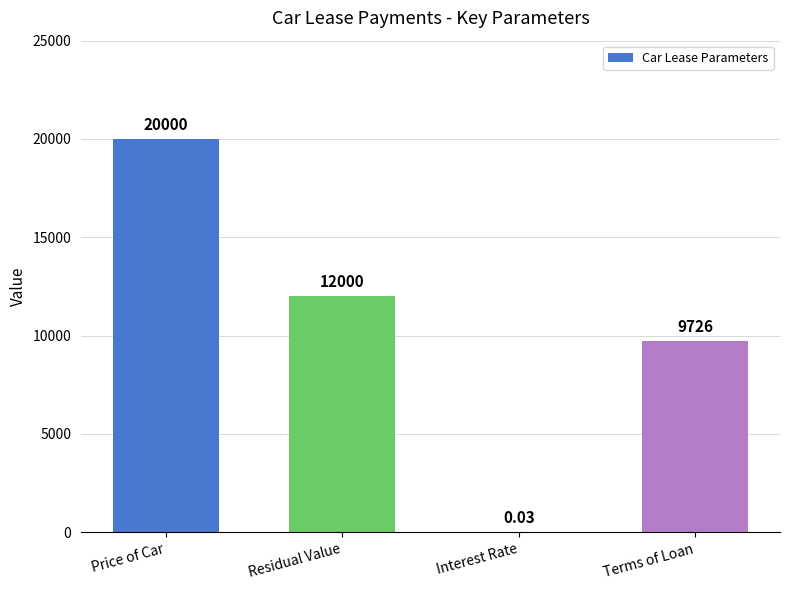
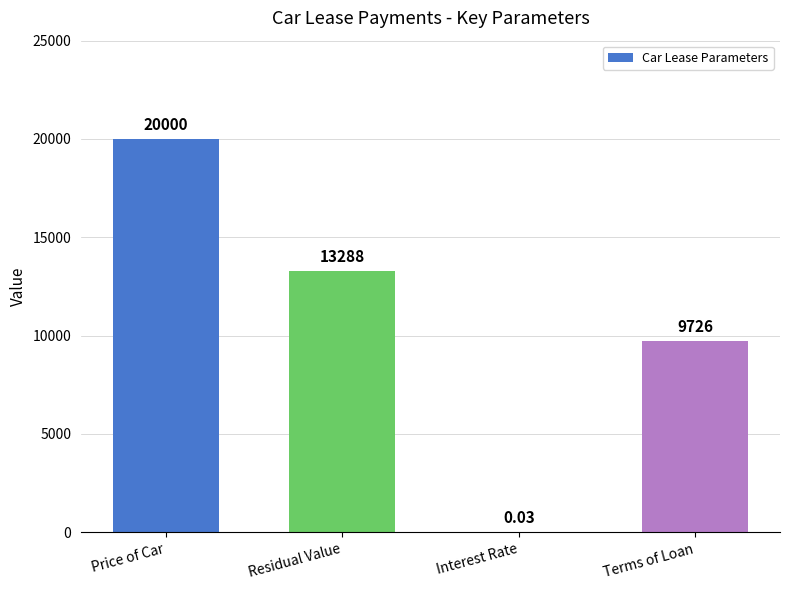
Residual Value: 12000 -> 13288
